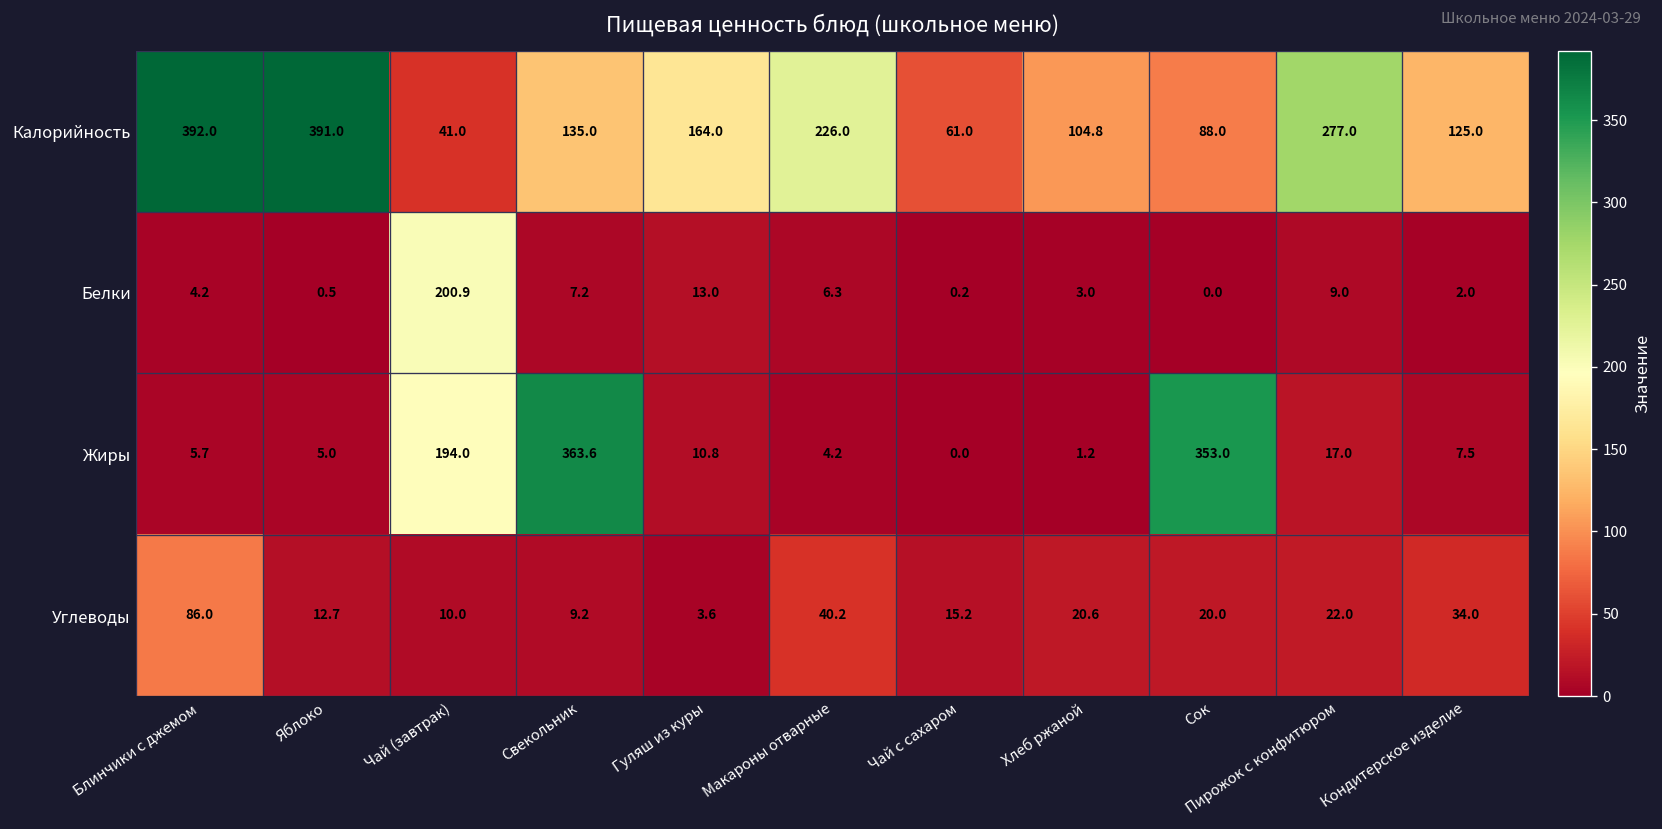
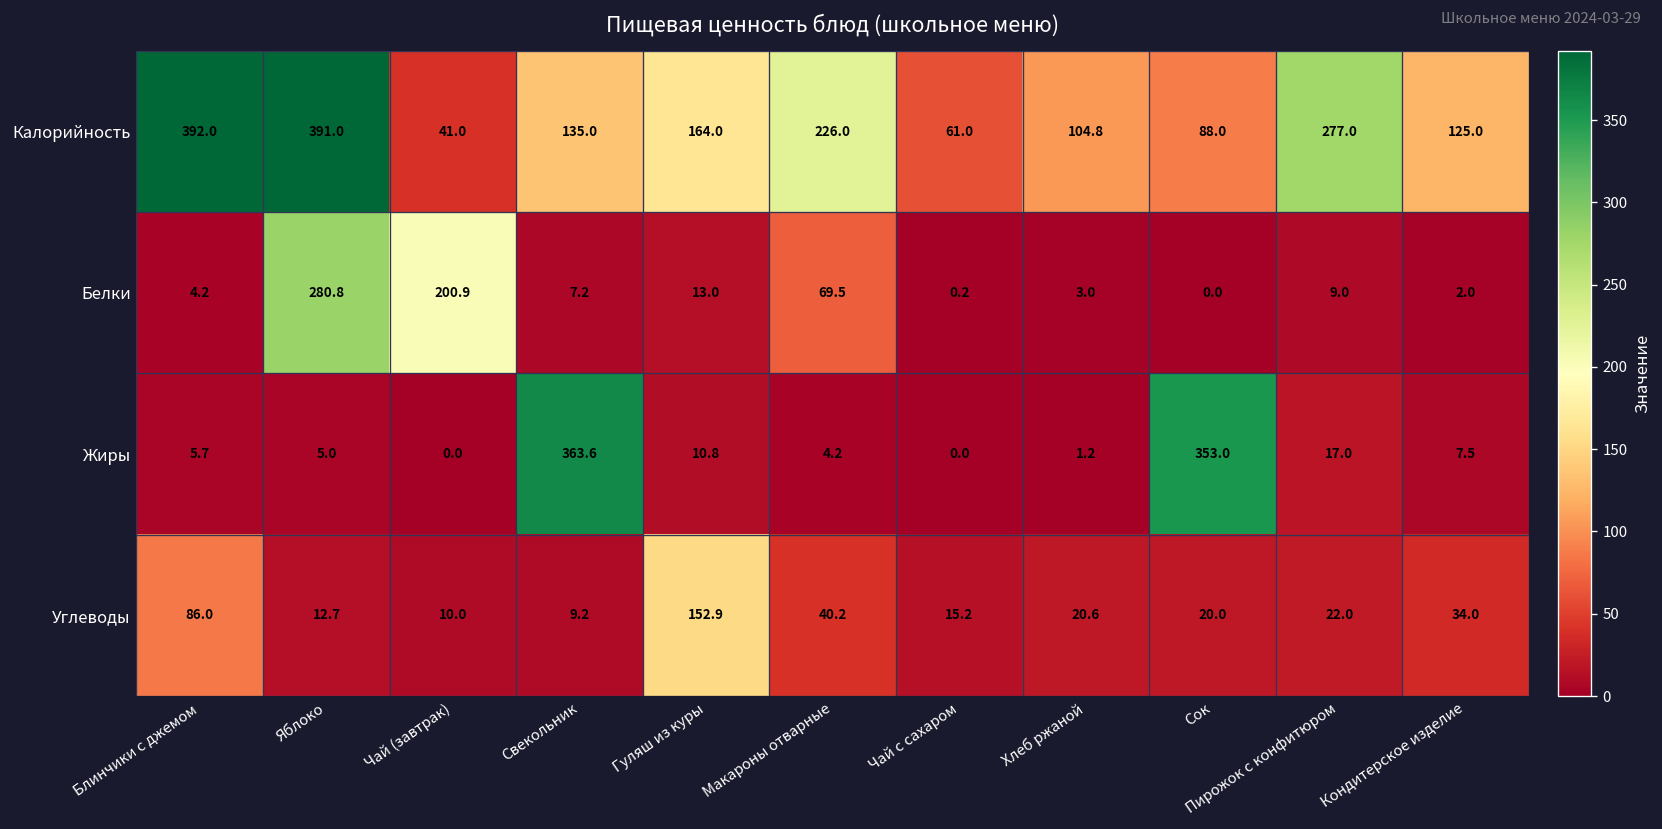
Белки, Яблоко: 0.5 -> 280.8
Белки, Макароны отварные: 6.3 -> 69.5
Жиры, Чай (завтрак): 194.0 -> 0.0
Углеводы, Гуляш из куры: 3.6 -> 152.9
